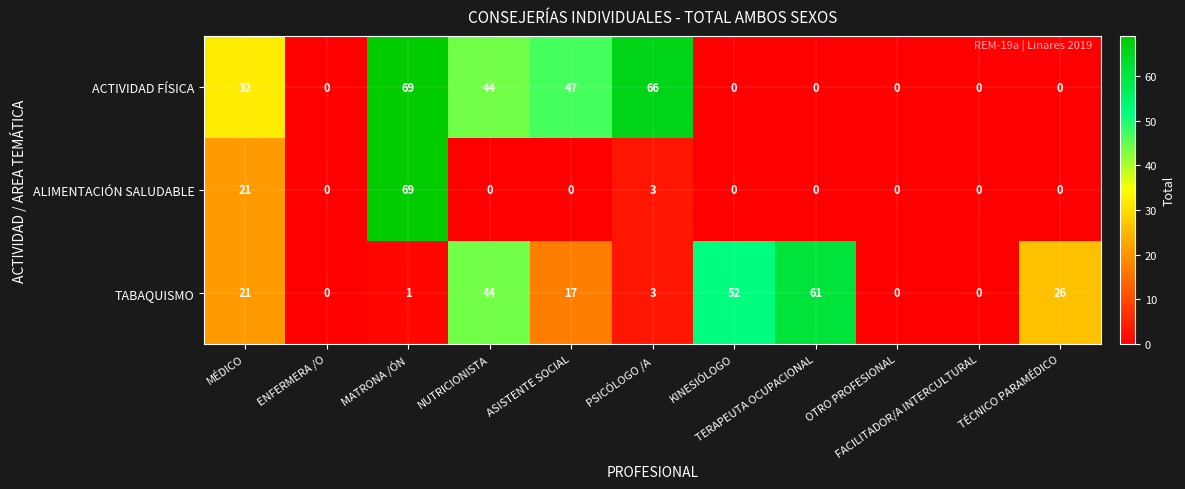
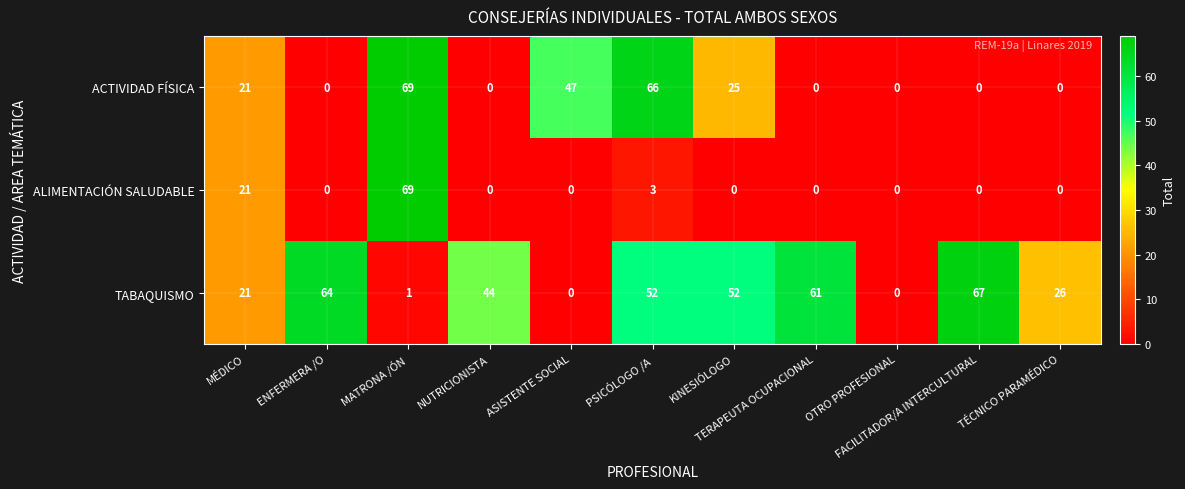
ACTIVIDAD FÍSICA, MÉDICO: 32 -> 21
ACTIVIDAD FÍSICA, NUTRICIONISTA: 44 -> 0
ACTIVIDAD FÍSICA, KINESIÓLOGO: 0 -> 25
TABAQUISMO, ENFERMERA /O: 0 -> 64
TABAQUISMO, ASISTENTE SOCIAL: 17 -> 0
TABAQUISMO, PSICÓLOGO /A: 3 -> 52
TABAQUISMO, FACILITADOR/A INTERCULTURAL: 0 -> 67
